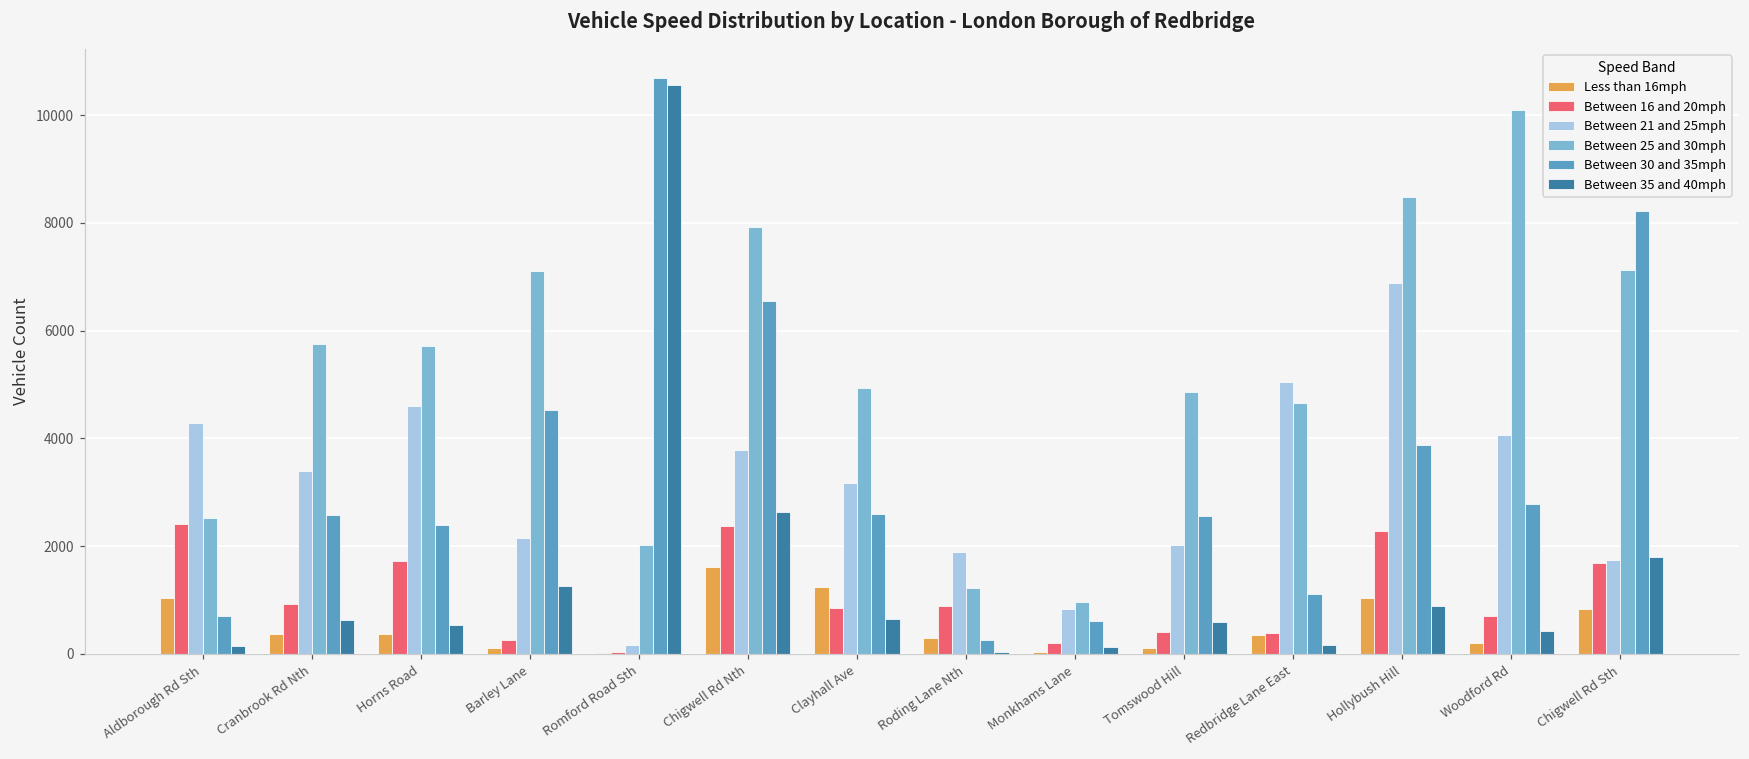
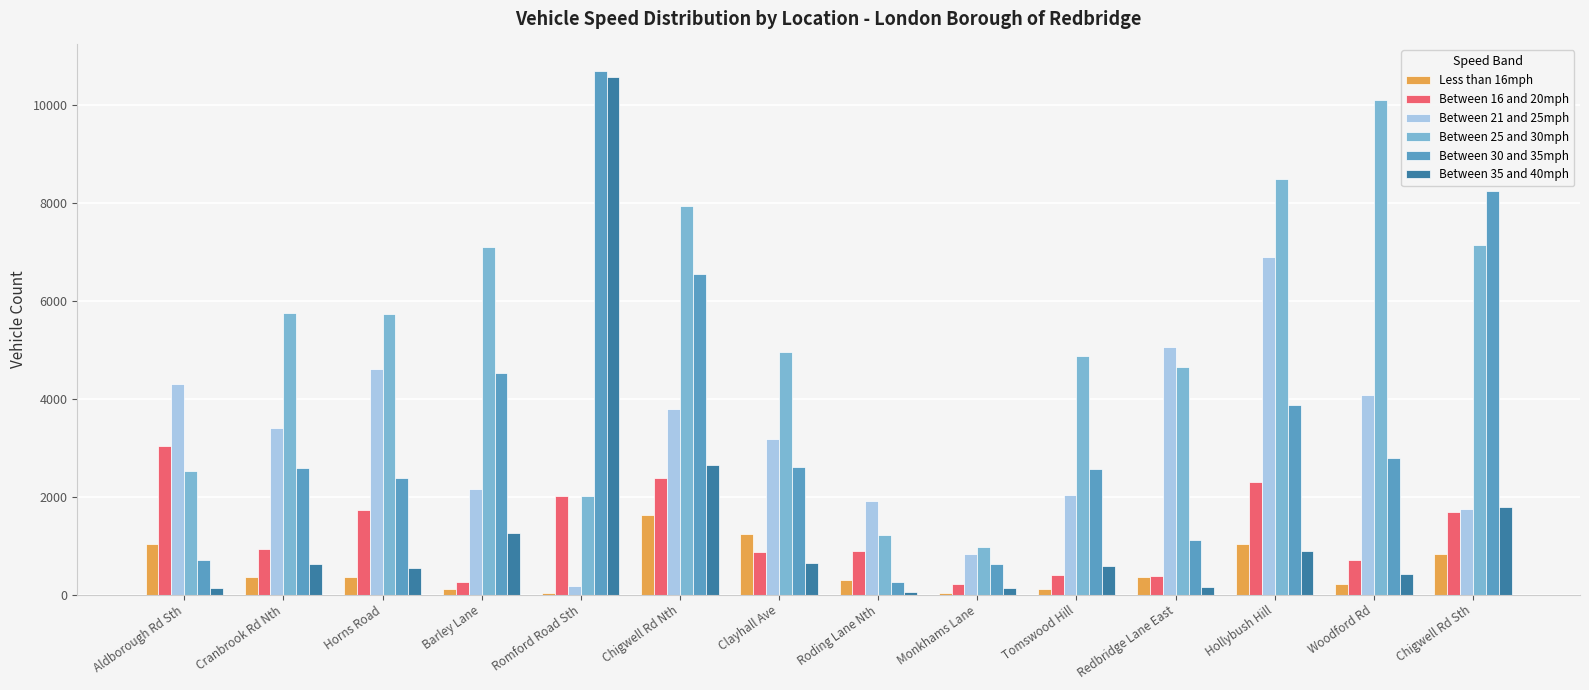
Between 16 and 20mph, Aldborough Rd Sth: 2400 -> 3000
Between 16 and 20mph, Romford Road Sth: 0 -> 2000
